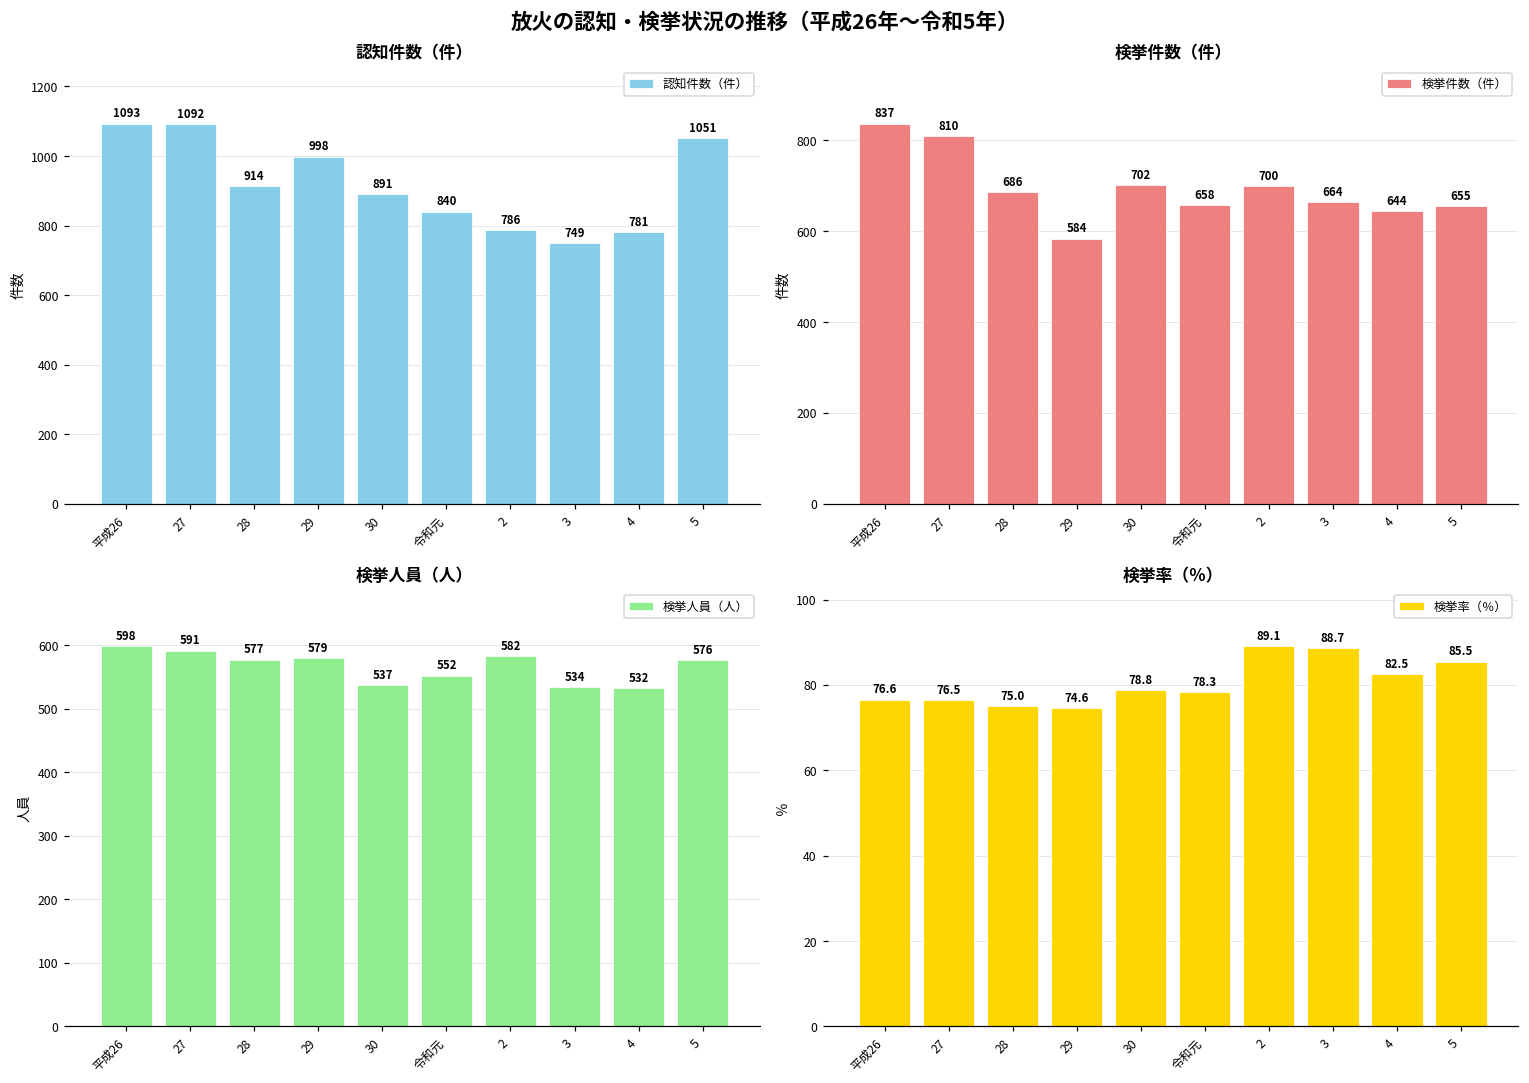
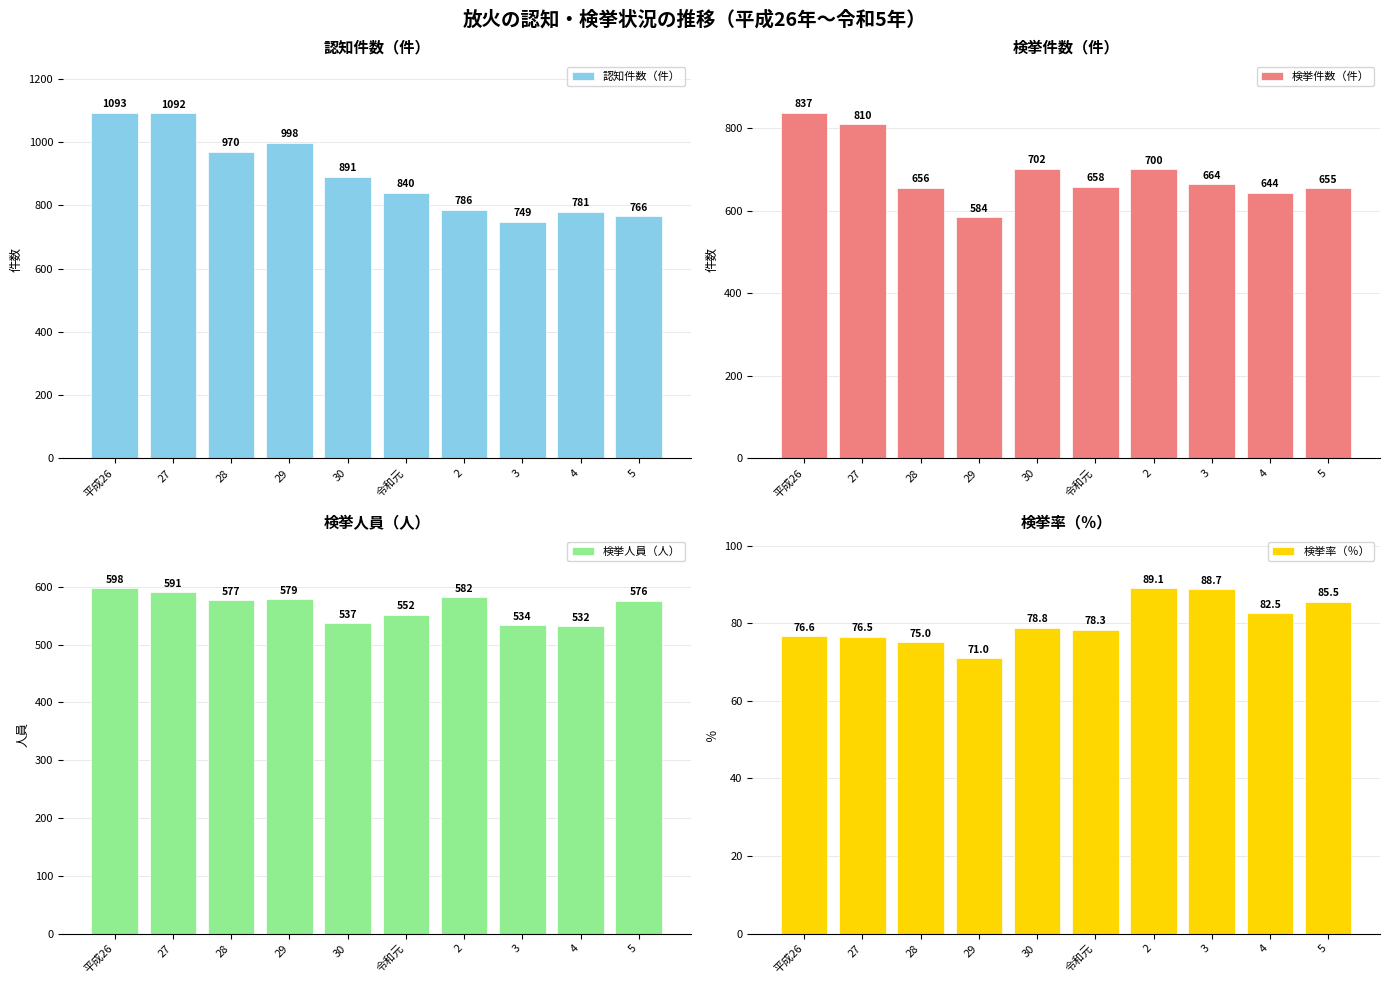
認知件数（件）, 28: 914 -> 970
認知件数（件）, 5: 1051 -> 766
検挙件数（件）, 28: 686 -> 656
検挙率（％）, 29: 74.6 -> 71.0
